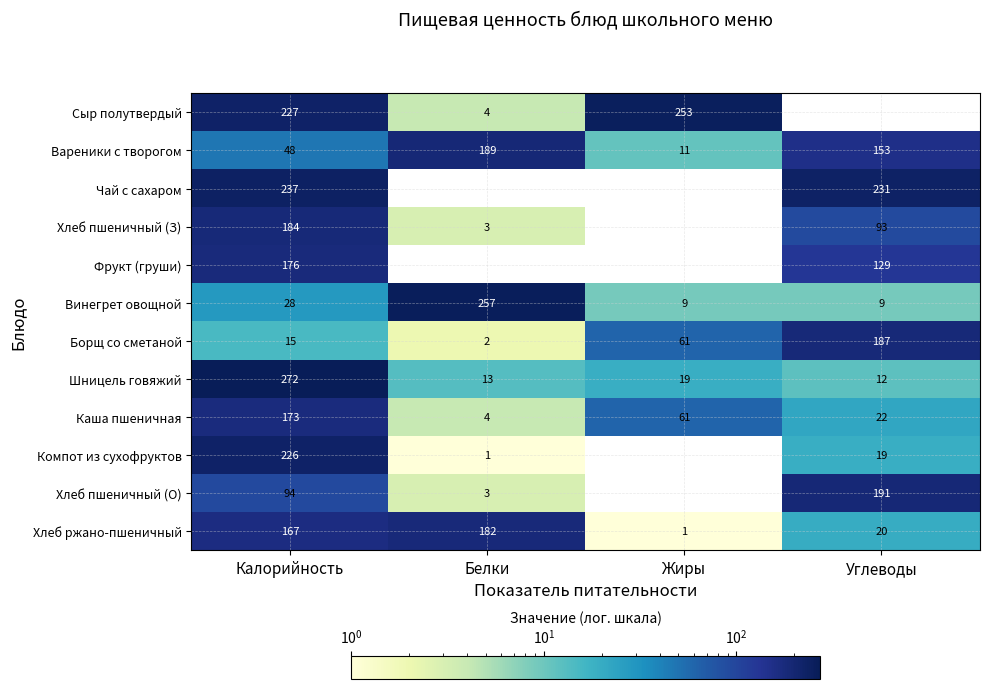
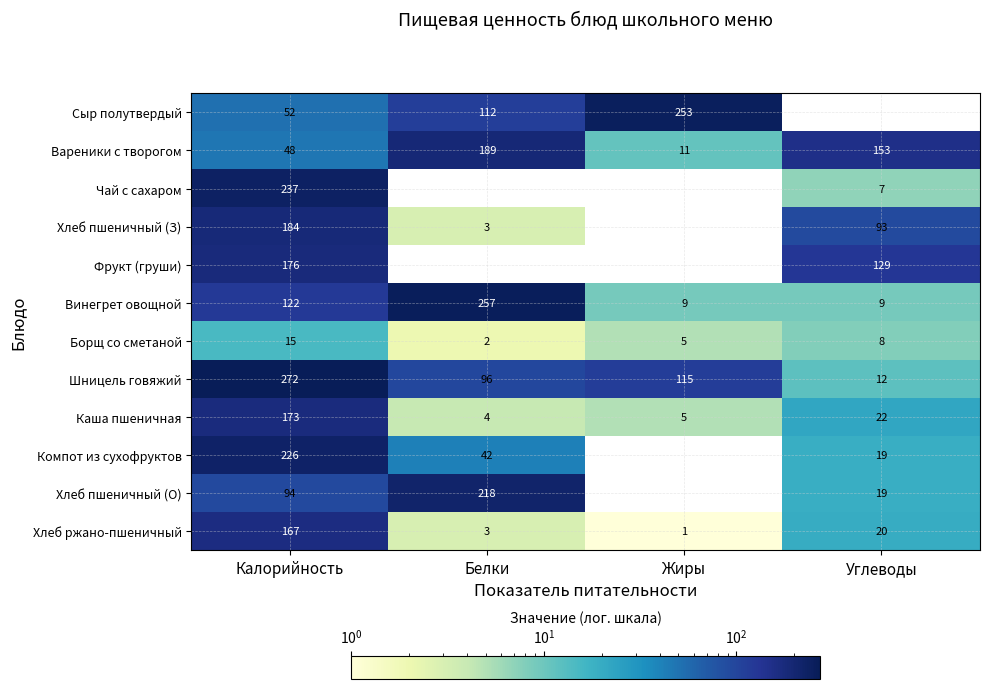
Сыр полутвердый, Калорийность: 227 -> 52
Сыр полутвердый, Белки: 4 -> 112
Чай с сахаром, Углеводы: 231 -> 7
Винегрет овощной, Калорийность: 28 -> 122
Борщ со сметаной, Жиры: 61 -> 5
Борщ со сметаной, Углеводы: 187 -> 8
Шницель говяжий, Белки: 13 -> 96
Шницель говяжий, Жиры: 19 -> 115
Каша пшеничная, Жиры: 61 -> 5
Компот из сухофруктов, Белки: 1 -> 42
Хлеб пшеничный (О), Белки: 3 -> 218
Хлеб пшеничный (О), Углеводы: 191 -> 19
Хлеб ржано-пшеничный, Белки: 182 -> 3
